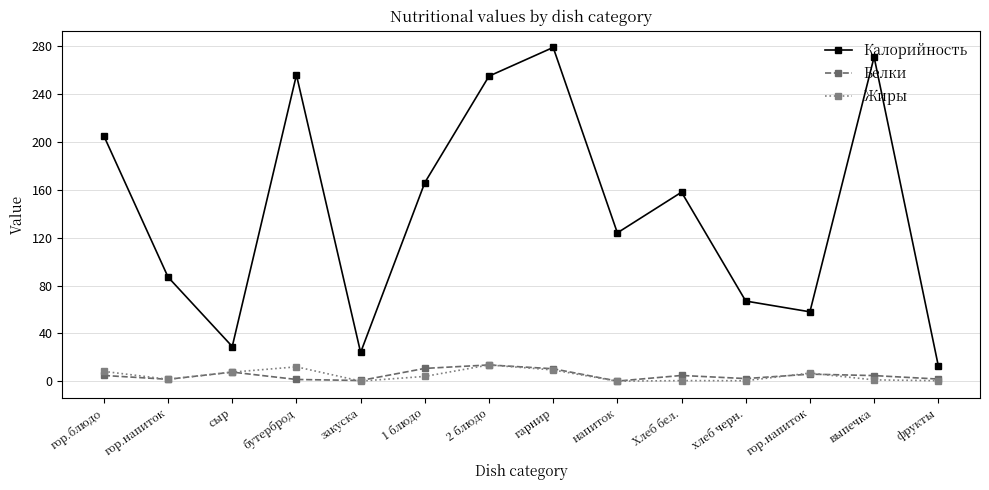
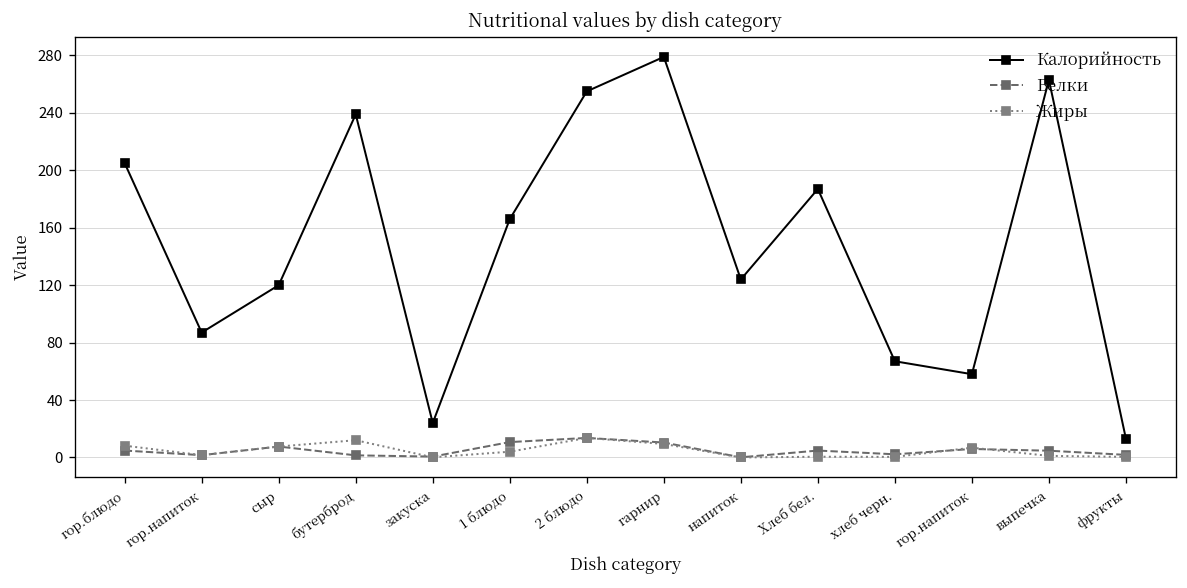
Калорийность, сыр: 29 -> 120
Калорийность, бутерброд: 256 -> 239
Калорийность, Хлеб бел.: 158 -> 187
Калорийность, выпечка: 271 -> 263
